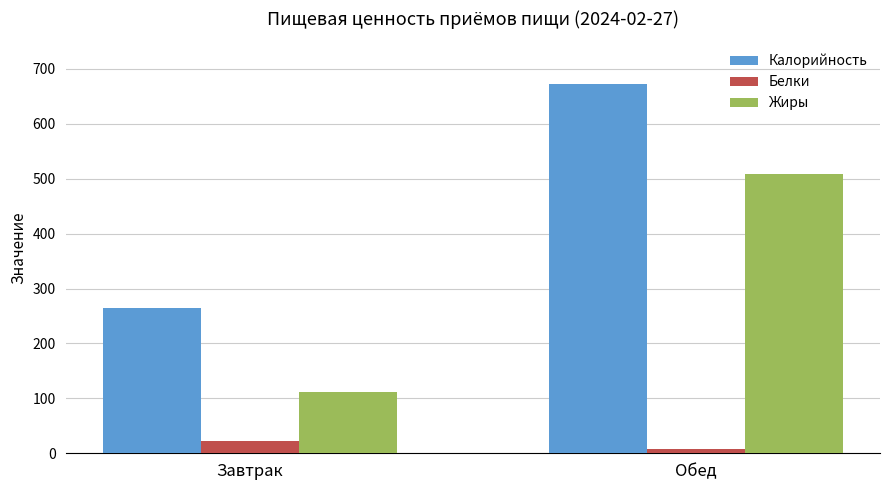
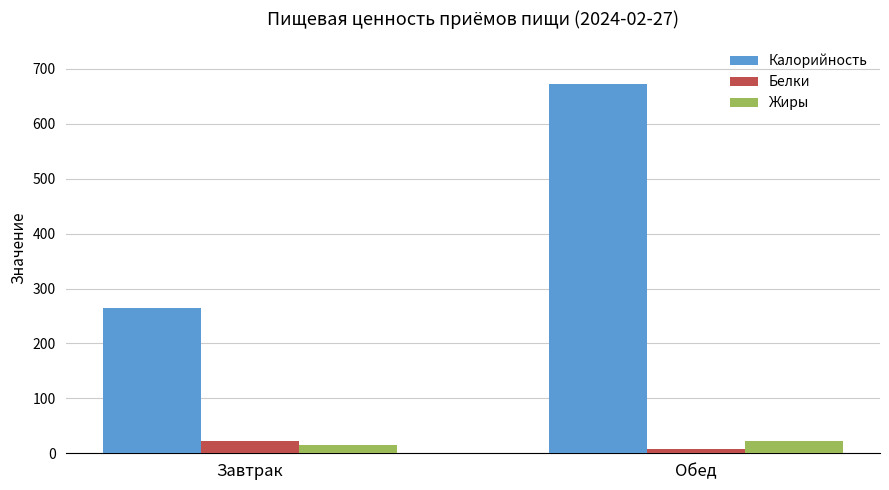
Жиры, Завтрак: 110 -> 20
Жиры, Обед: 510 -> 20
